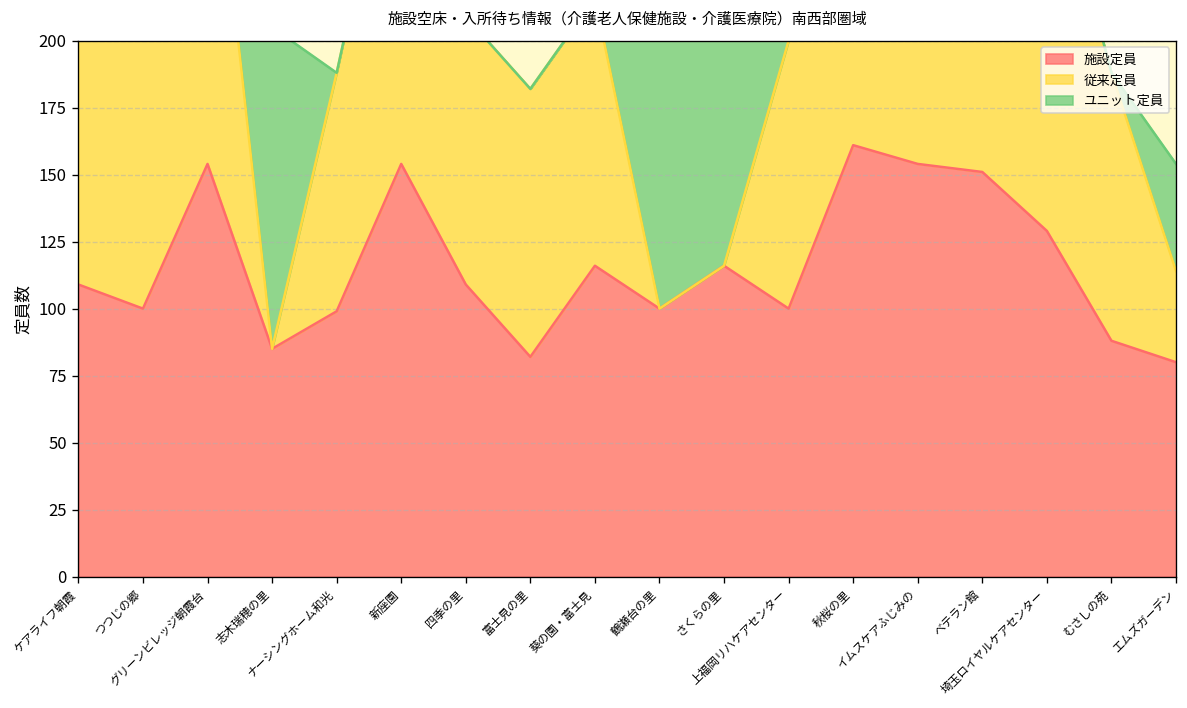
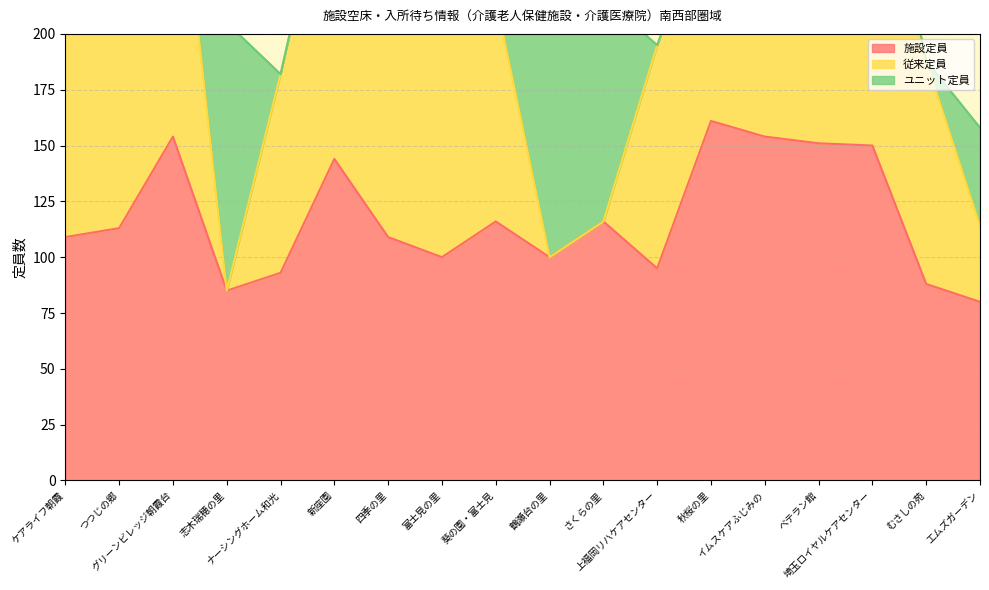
施設定員, つつじの郷: 100 -> 113
施設定員, ナーシングホーム和光: 99 -> 93
施設定員, 新座園: 154 -> 144
施設定員, 富士見の里: 82 -> 100
施設定員, 上福岡リハケアセンター: 100 -> 95
施設定員, 埼玉ロイヤルケアセンター: 129 -> 150
ユニット定員, エムズガーデン: 40 -> 44
